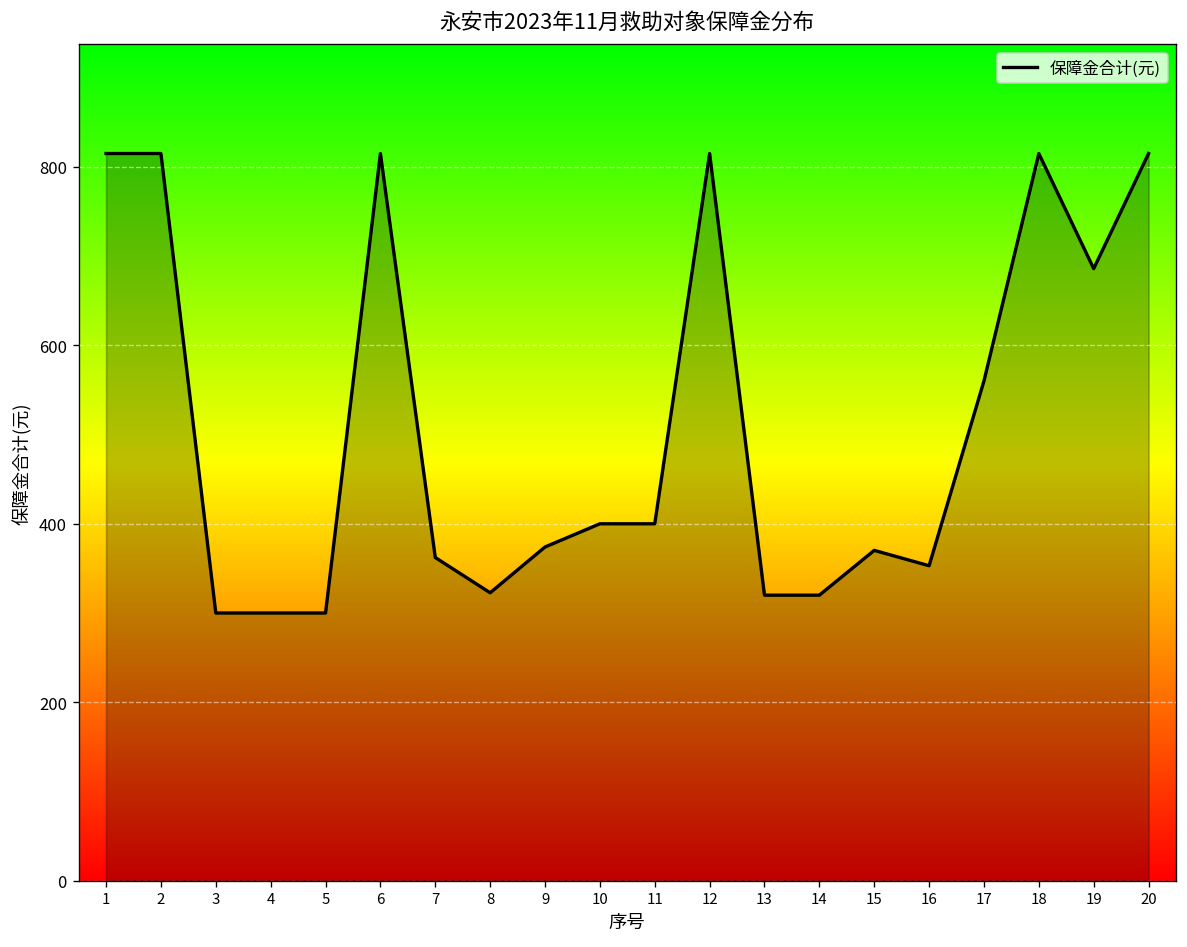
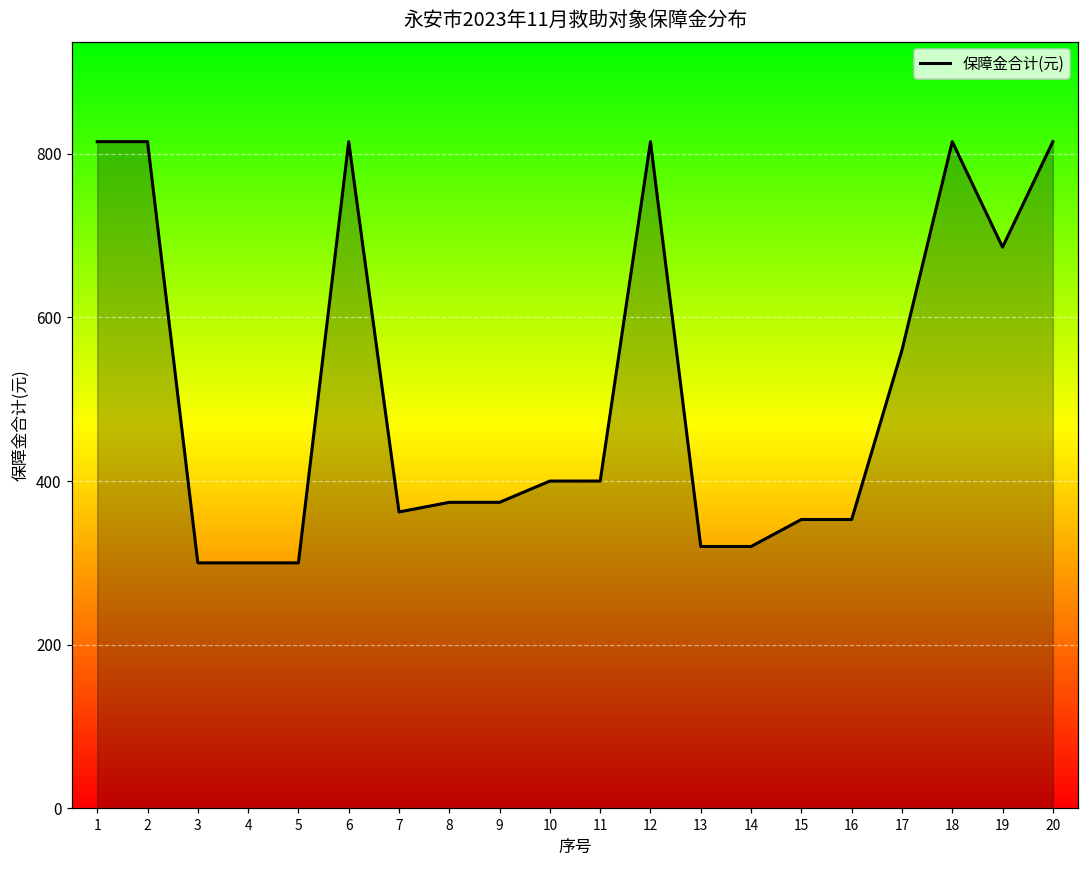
8: 320 -> 370
15: 370 -> 350
